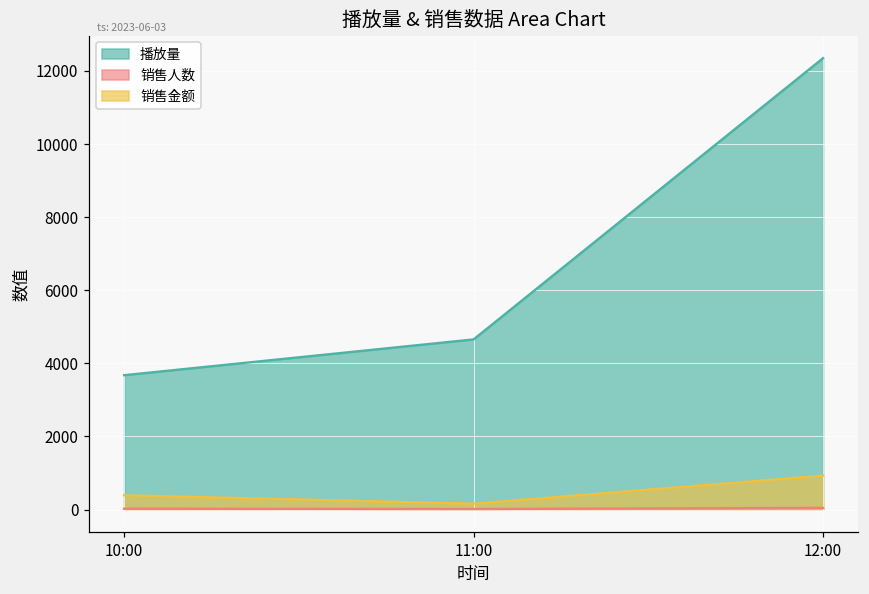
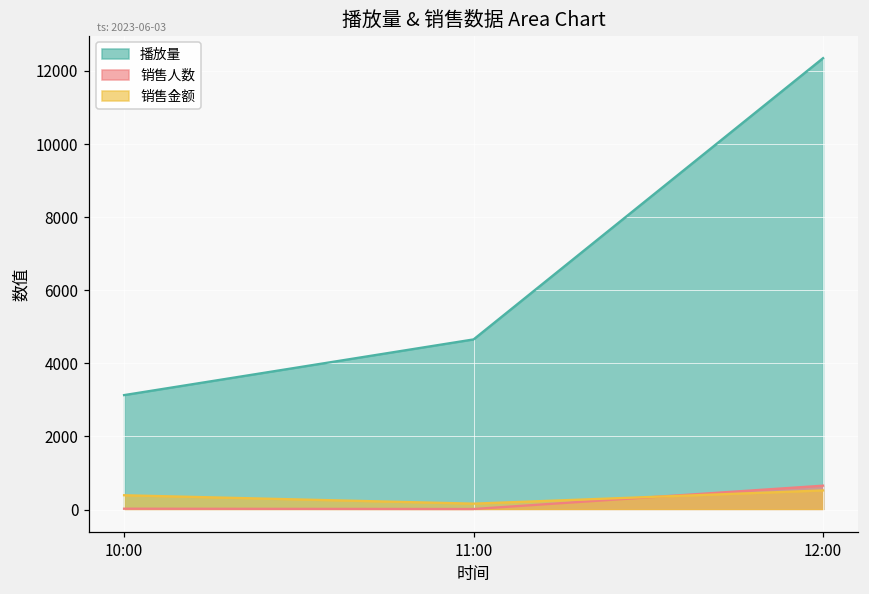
播放量, 10:00: 3700 -> 3100
销售人数, 12:00: 0 -> 700
销售金额, 12:00: 900 -> 500
